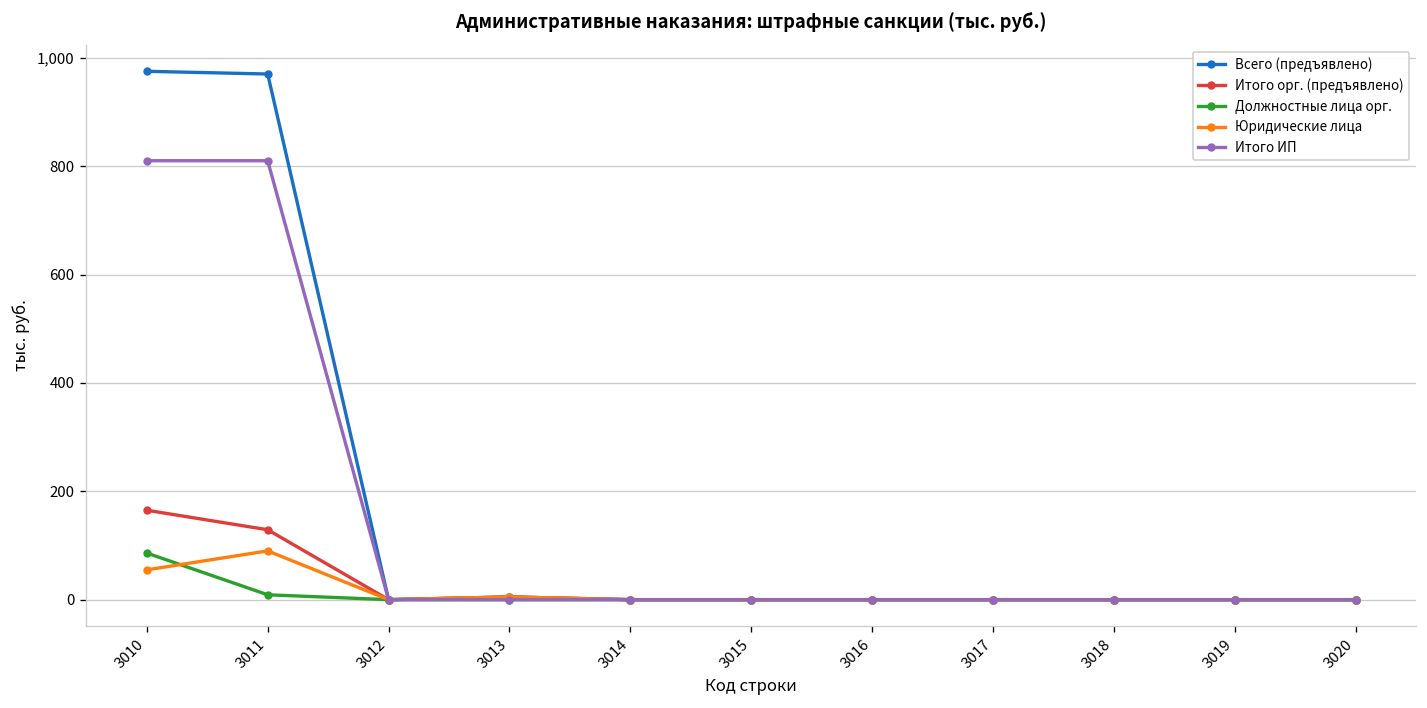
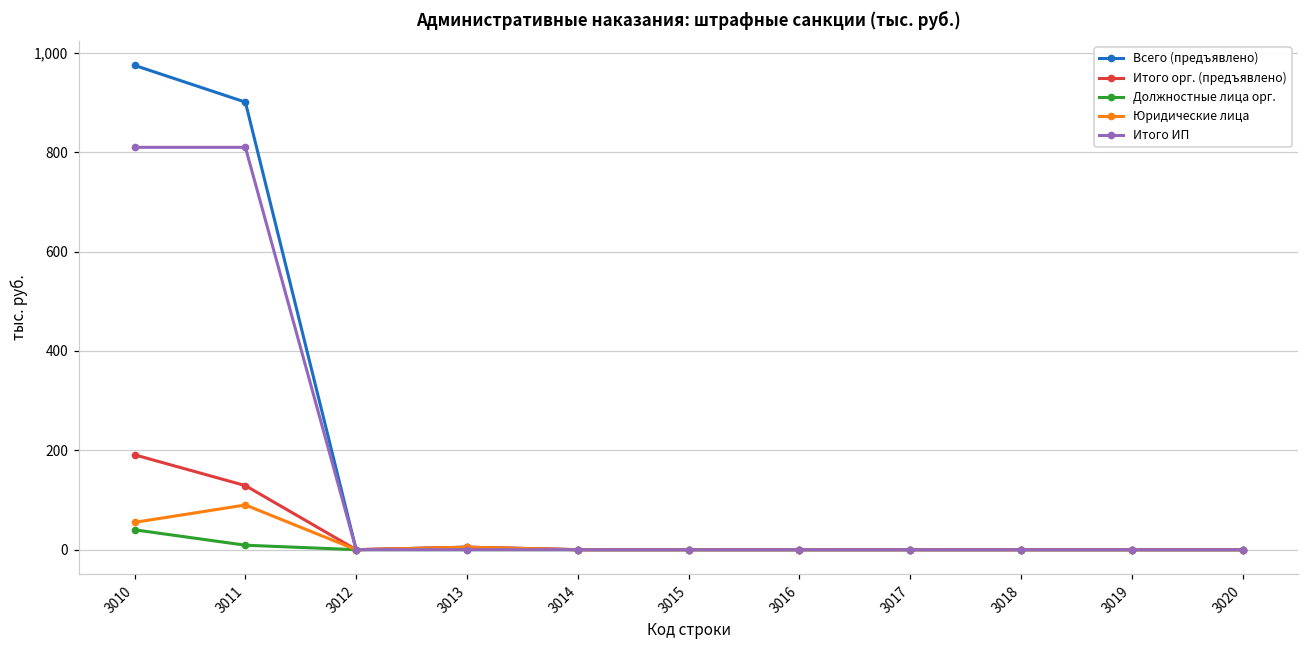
Итого орг. (предъявлено), 3010: 170 -> 190
Должностные лица орг., 3010: 90 -> 40
Всего (предъявлено), 3011: 970 -> 900
